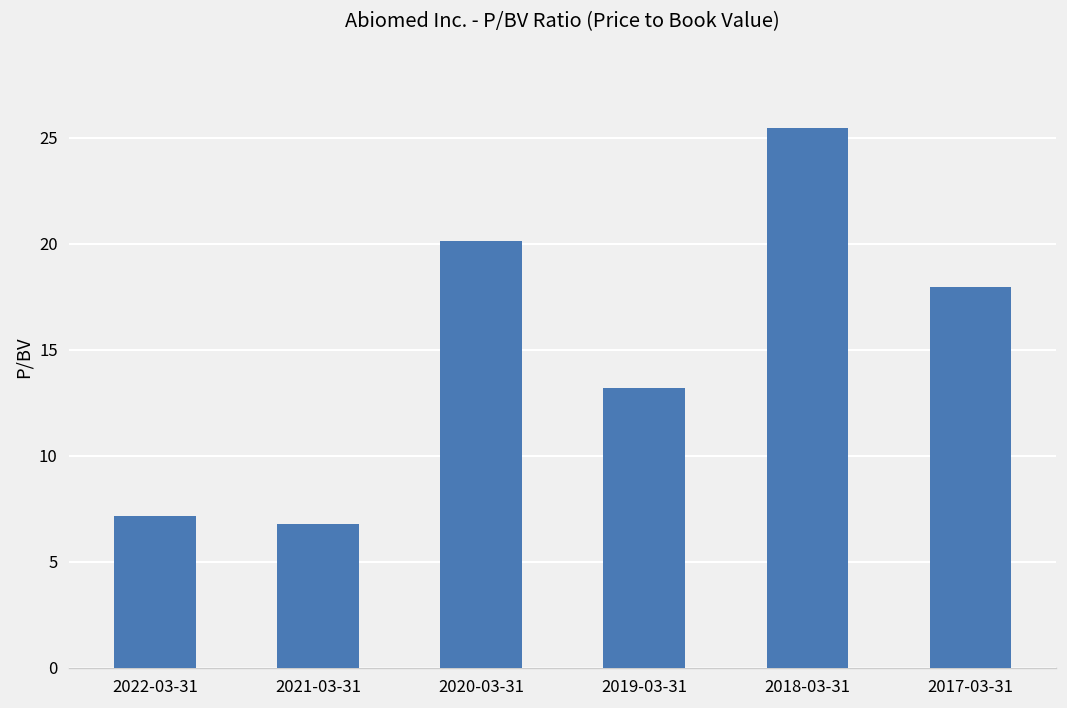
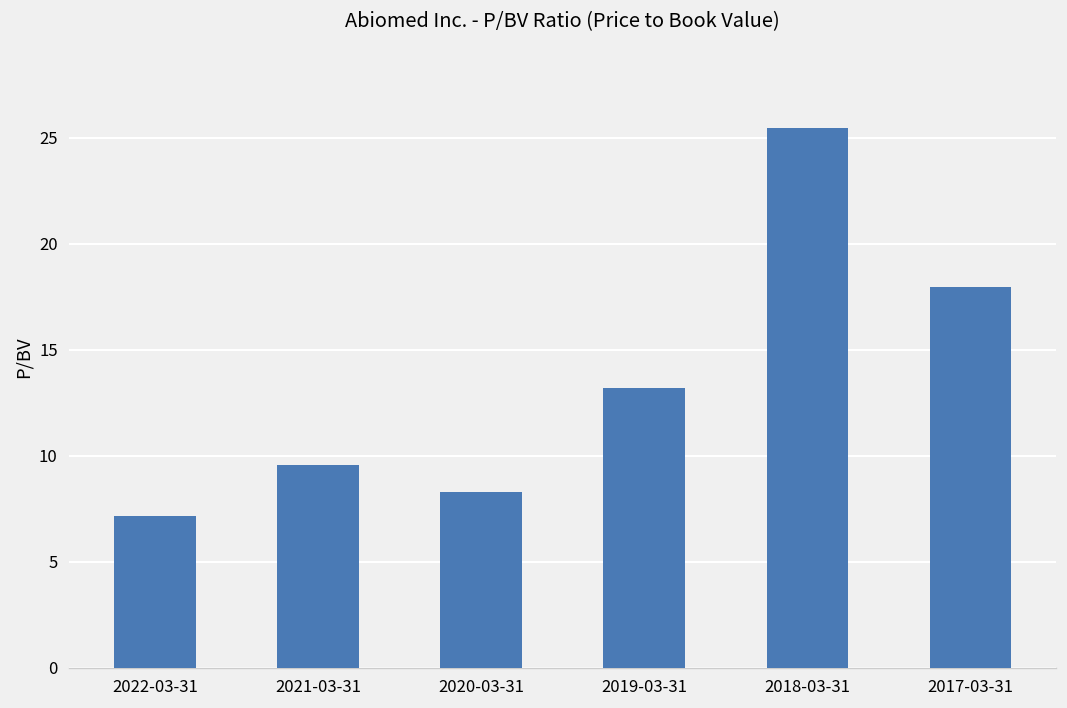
2021-03-31: 6.8 -> 9.5
2020-03-31: 20.1 -> 8.3
